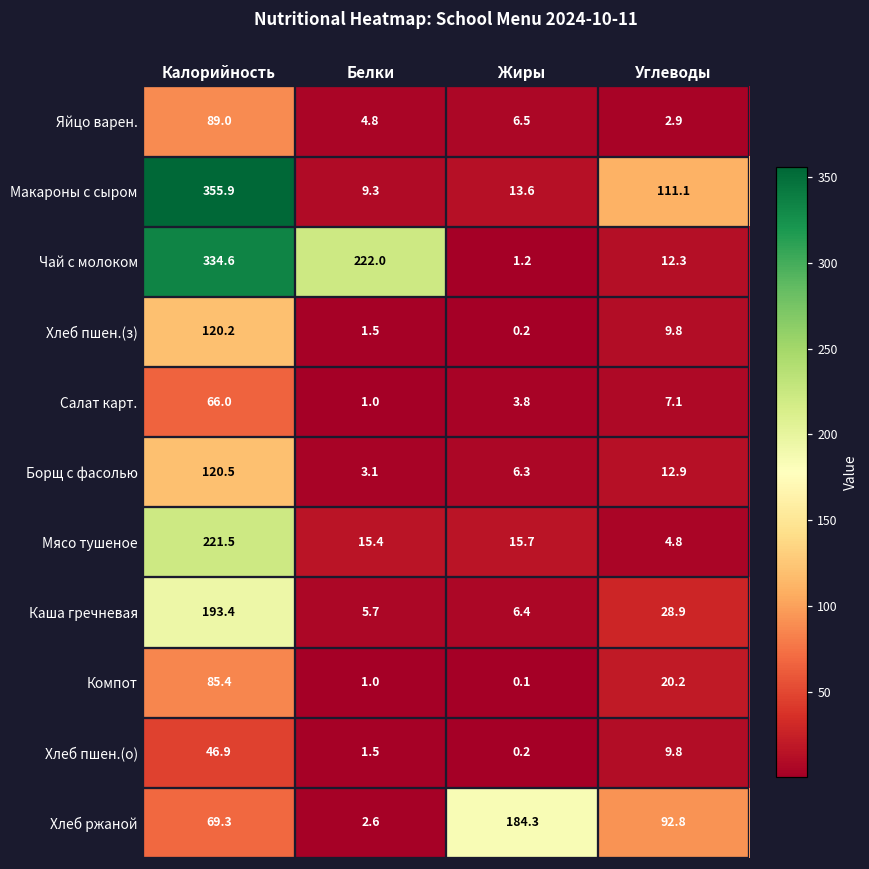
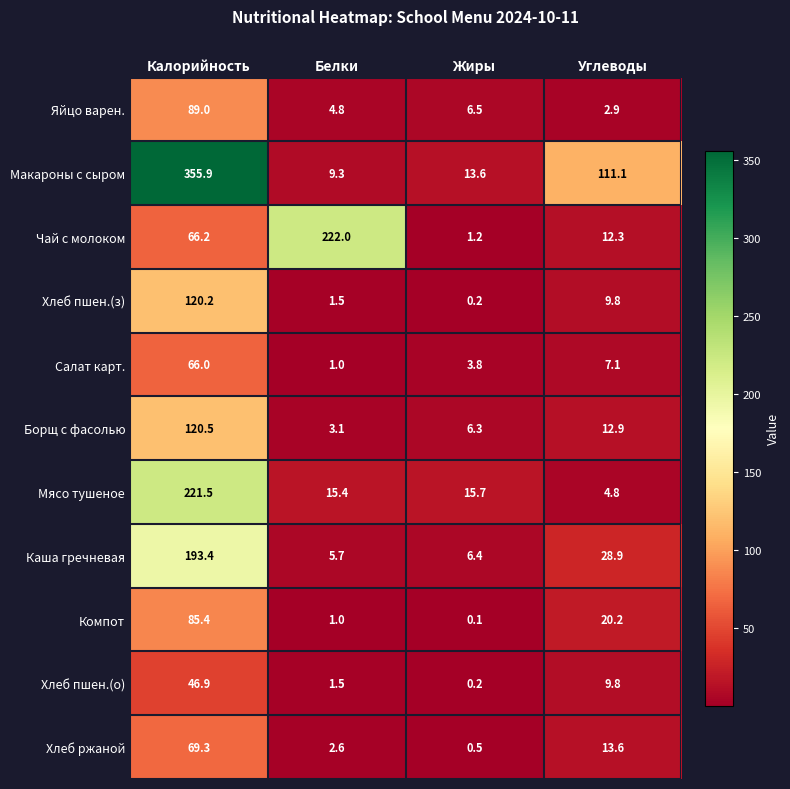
Чай с молоком, Калорийность: 334.6 -> 66.2
Хлеб ржаной, Жиры: 184.3 -> 0.5
Хлеб ржаной, Углеводы: 92.8 -> 13.6
